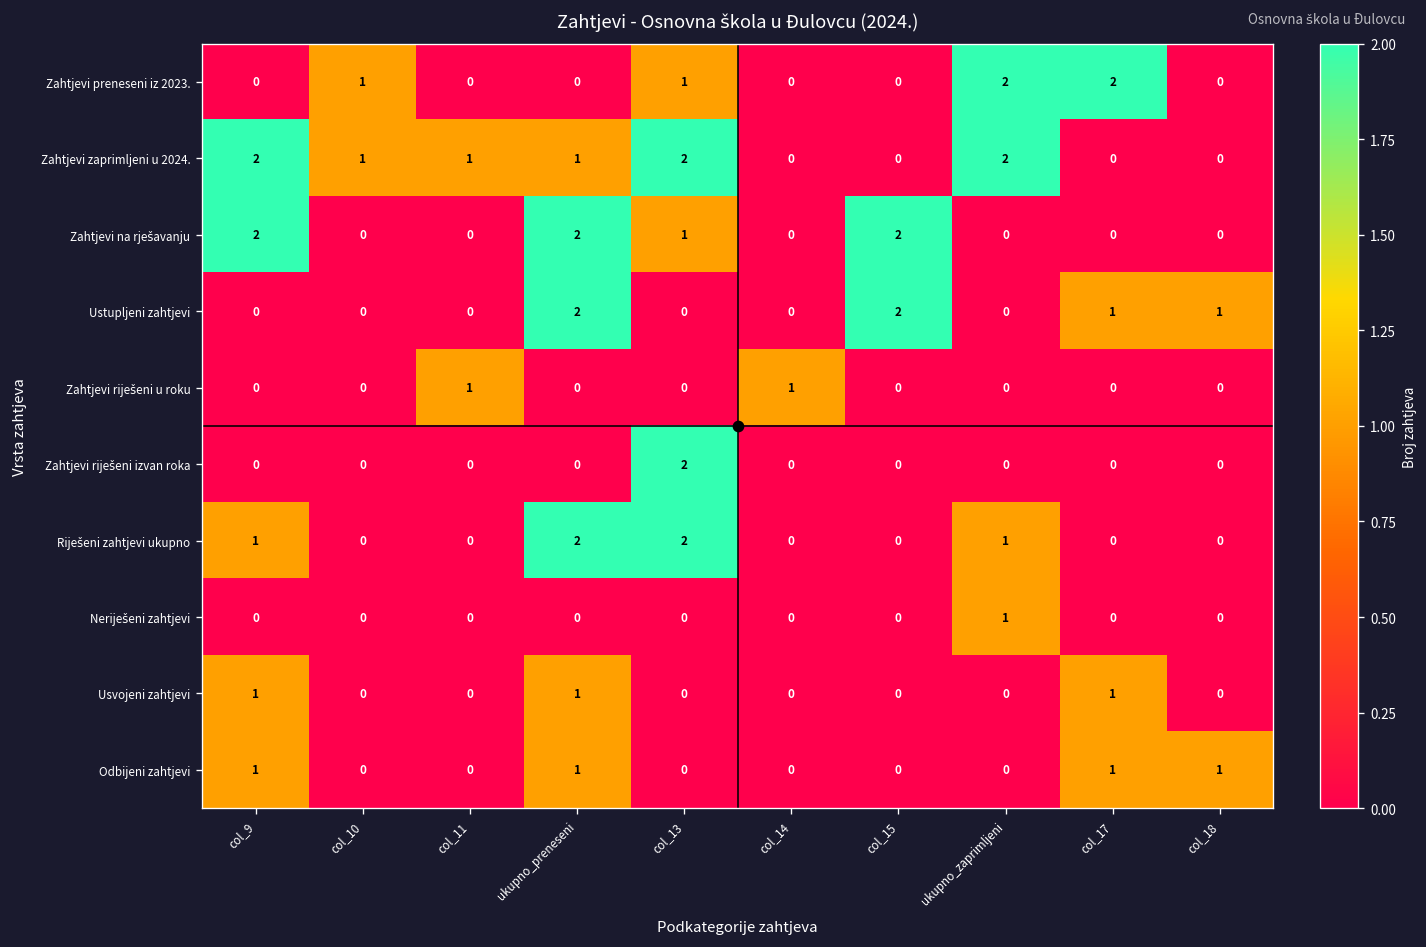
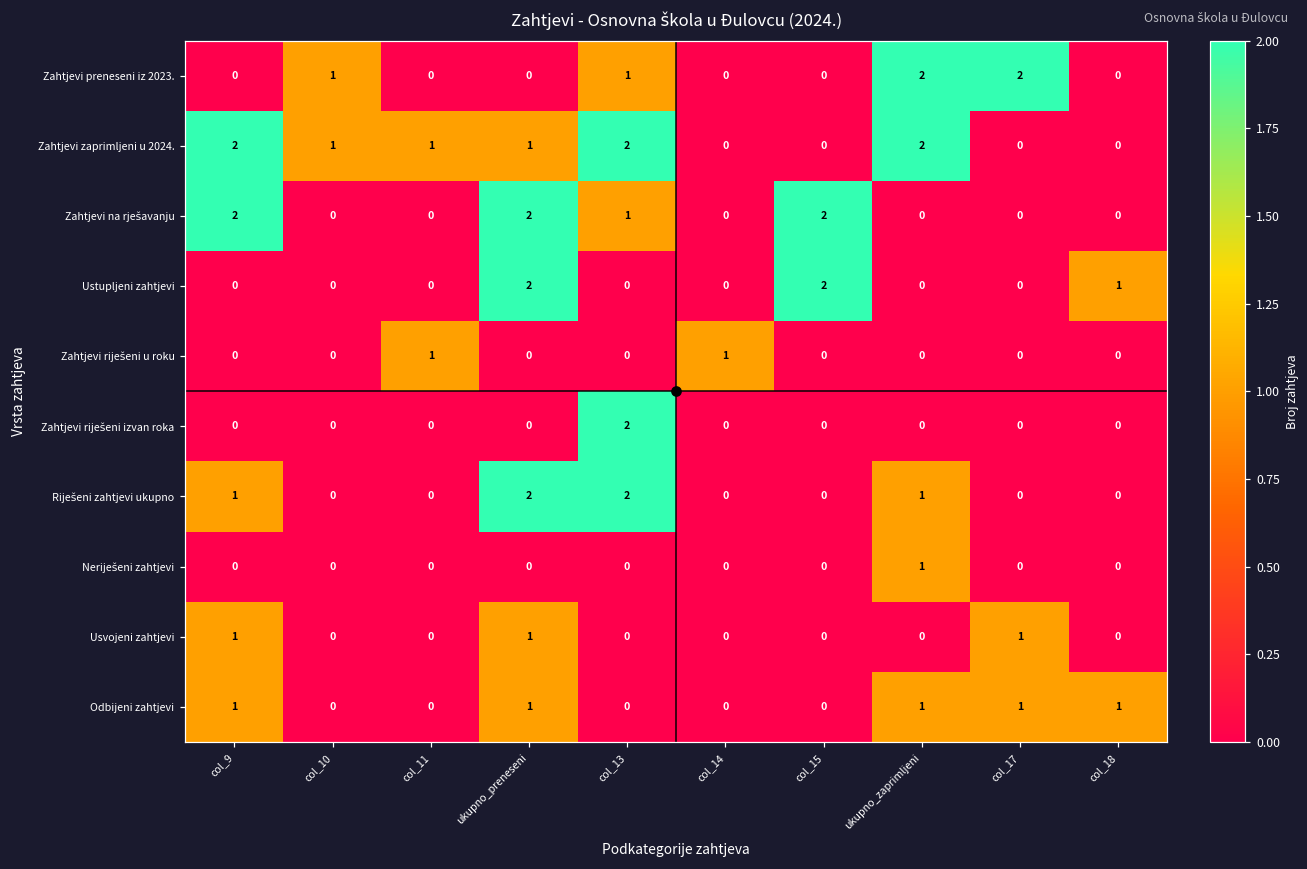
Ustupljeni zahtjevi, col_17: 1 -> 0
Odbijeni zahtjevi, ukupno_zaprimljeni: 0 -> 1
